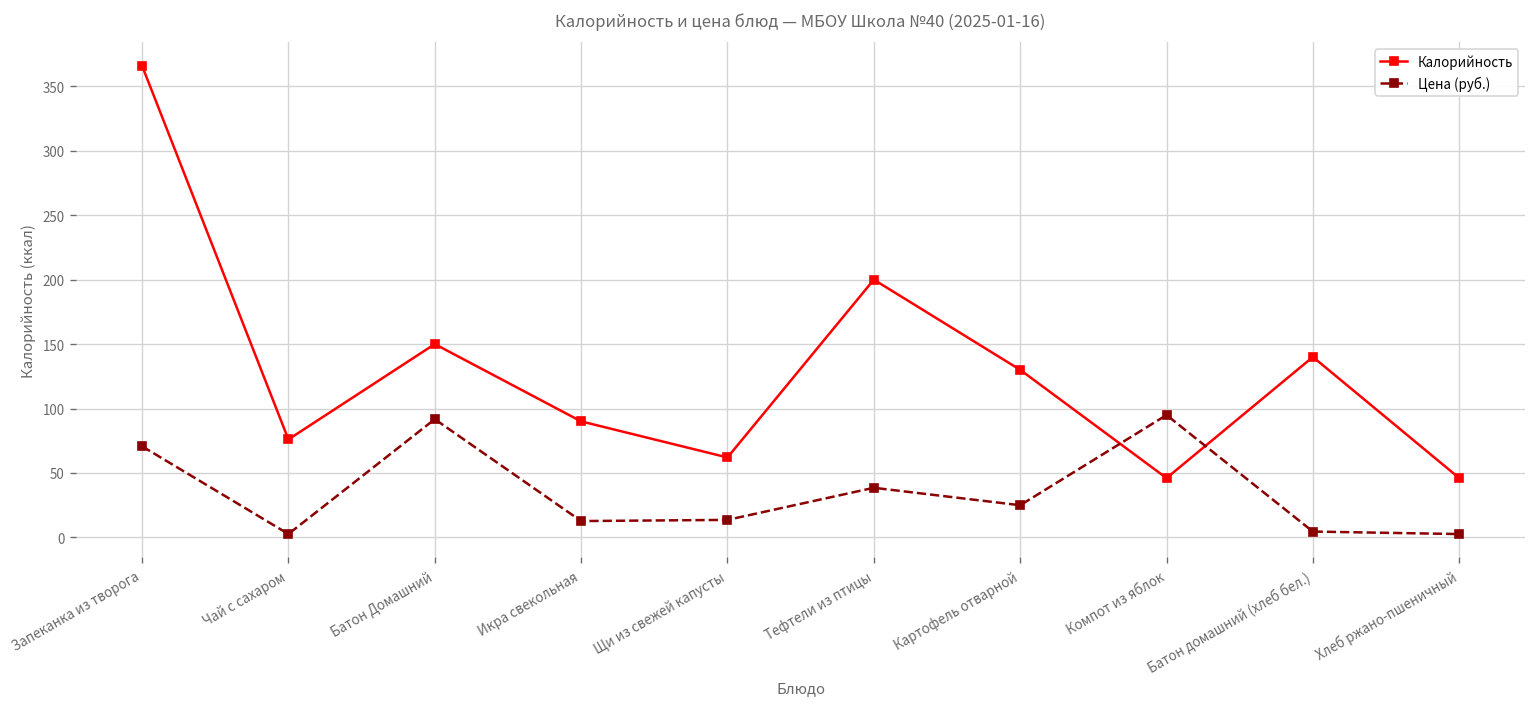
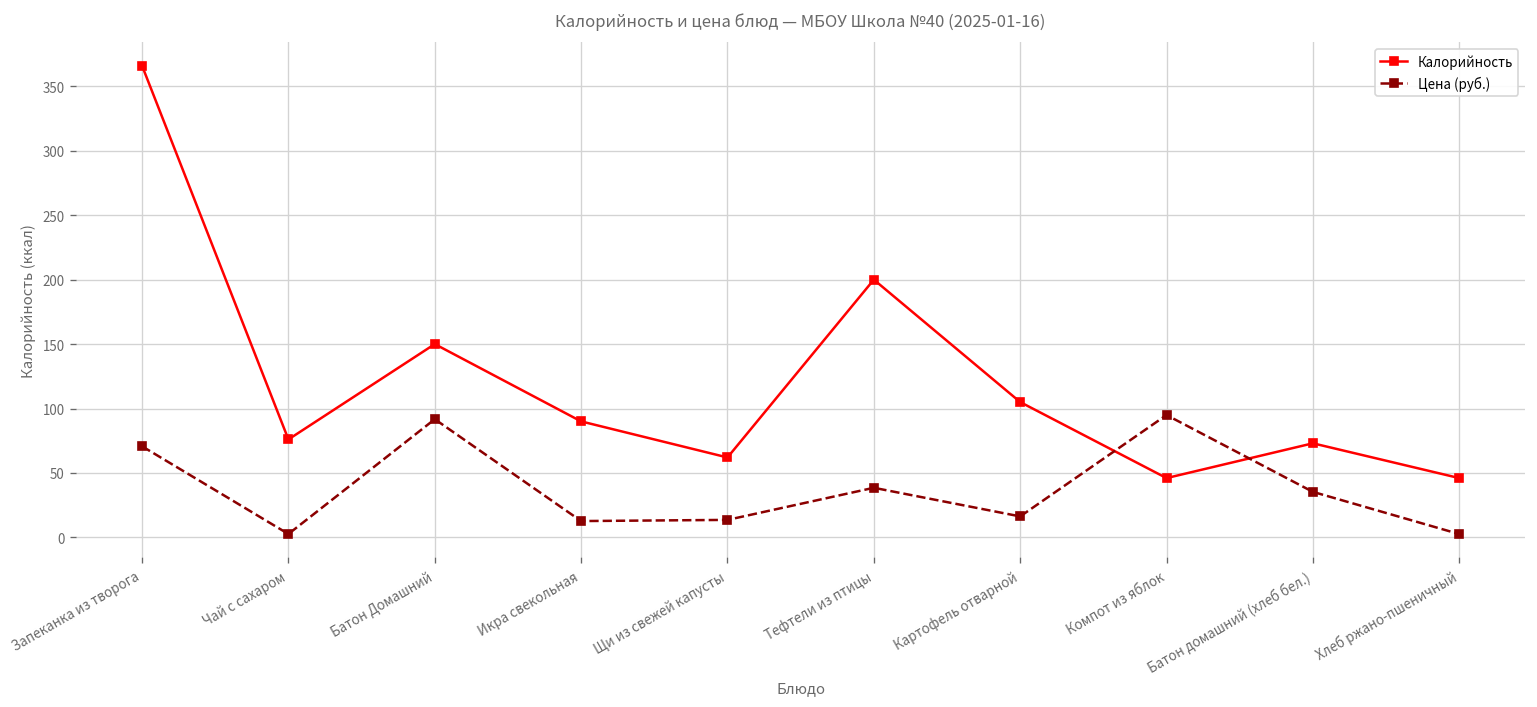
Калорийность, Картофель отварной: 130 -> 105
Цена (руб.), Картофель отварной: 25 -> 16
Калорийность, Батон домашний (хлеб бел.): 140 -> 73
Цена (руб.), Батон домашний (хлеб бел.): 5 -> 35
